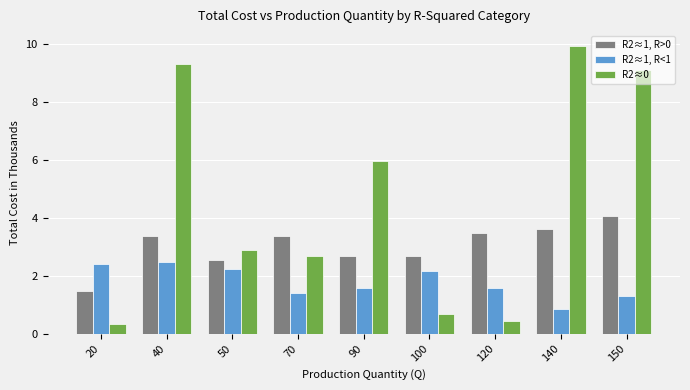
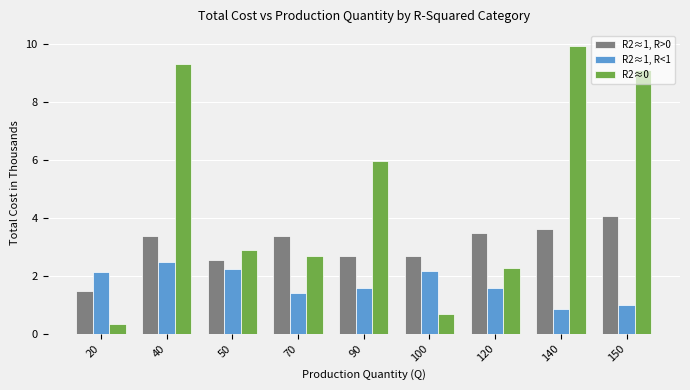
R2≈1, R<1, 20: 2.4 -> 2.1
R2≈0, 120: 0.5 -> 2.3
R2≈1, R<1, 150: 1.3 -> 1.0
